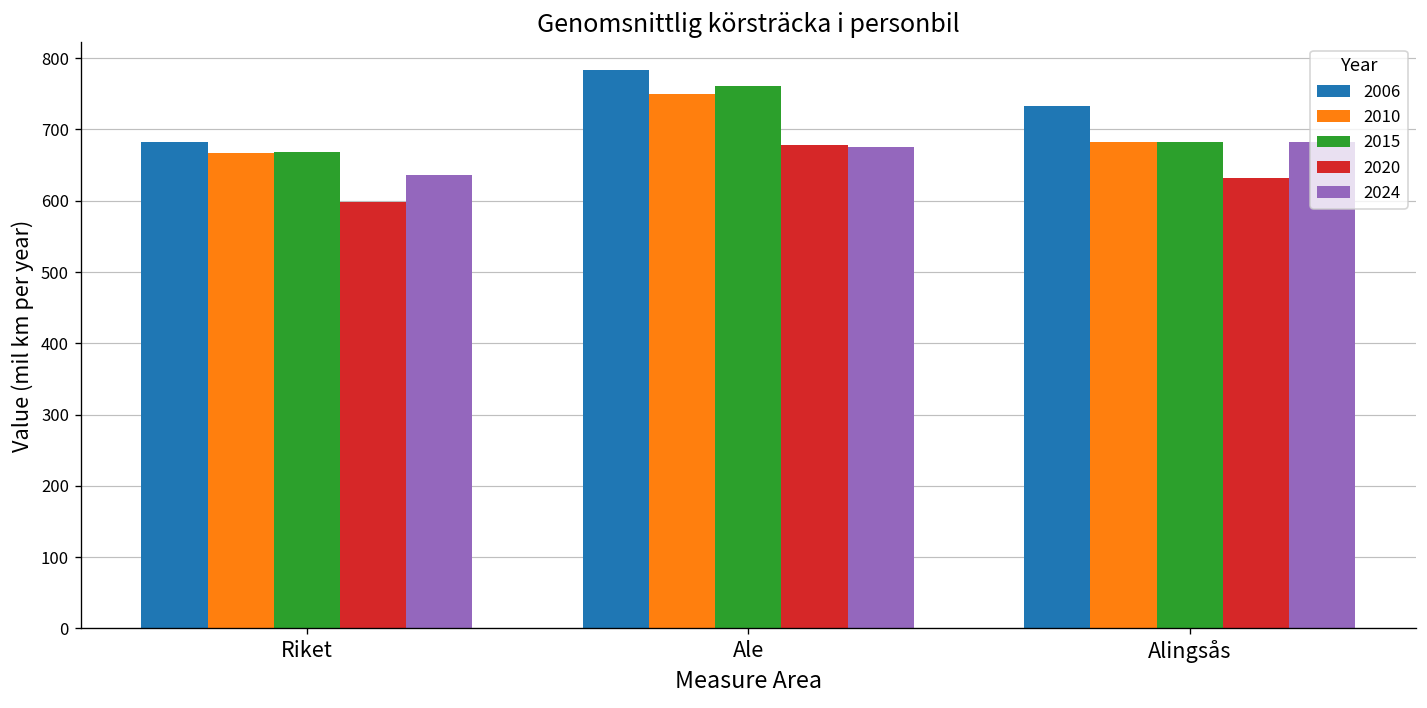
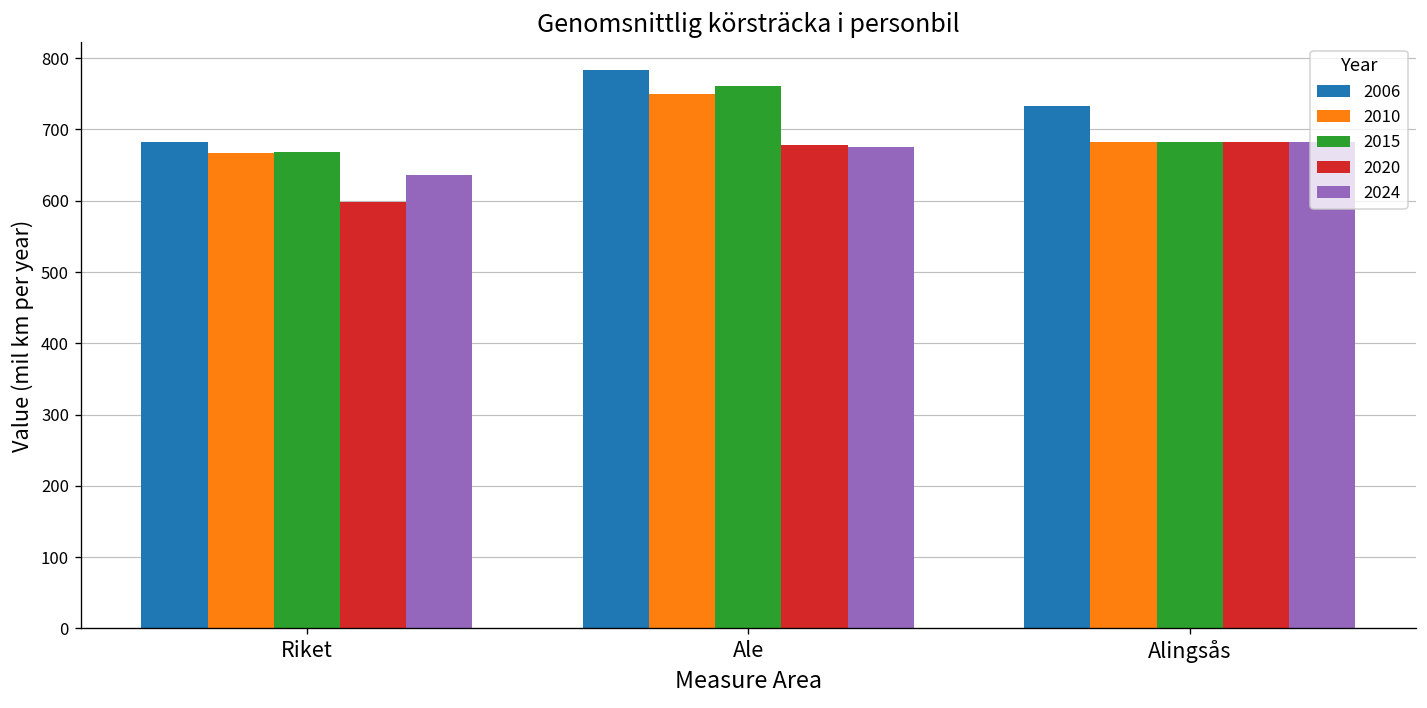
2020, Alingsås: 630 -> 680
